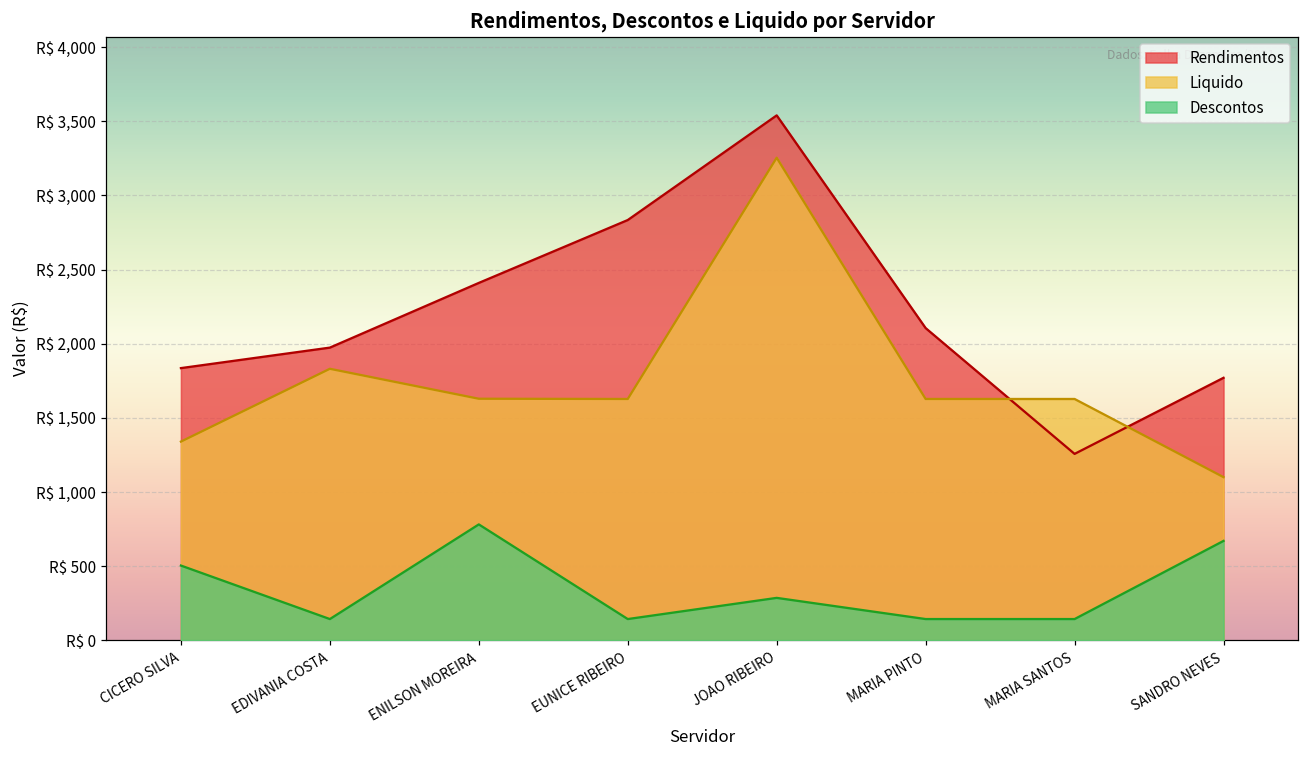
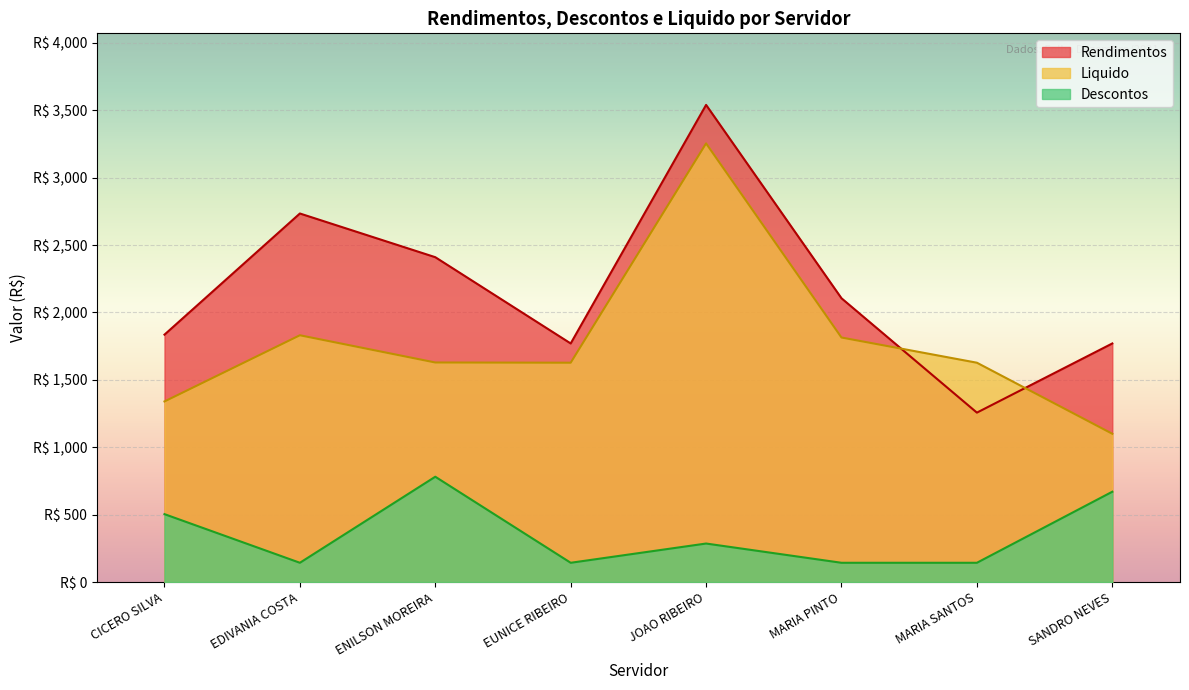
Rendimentos, EDIVANIA COSTA: R$ 1,970 -> R$ 2,730
Rendimentos, EUNICE RIBEIRO: R$ 2,830 -> R$ 1,770
Liquido, MARIA PINTO: R$ 1,630 -> R$ 1,810
